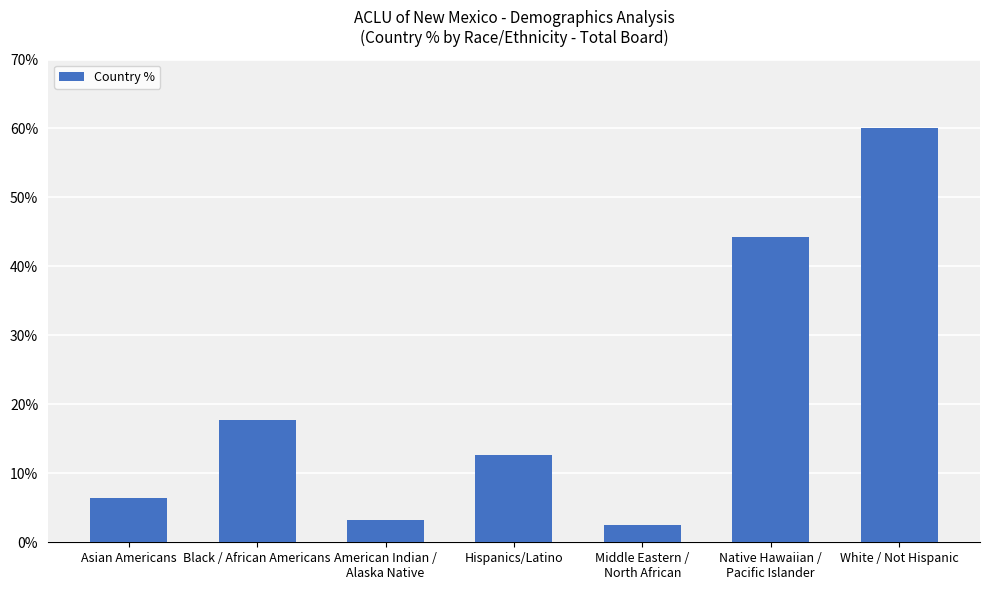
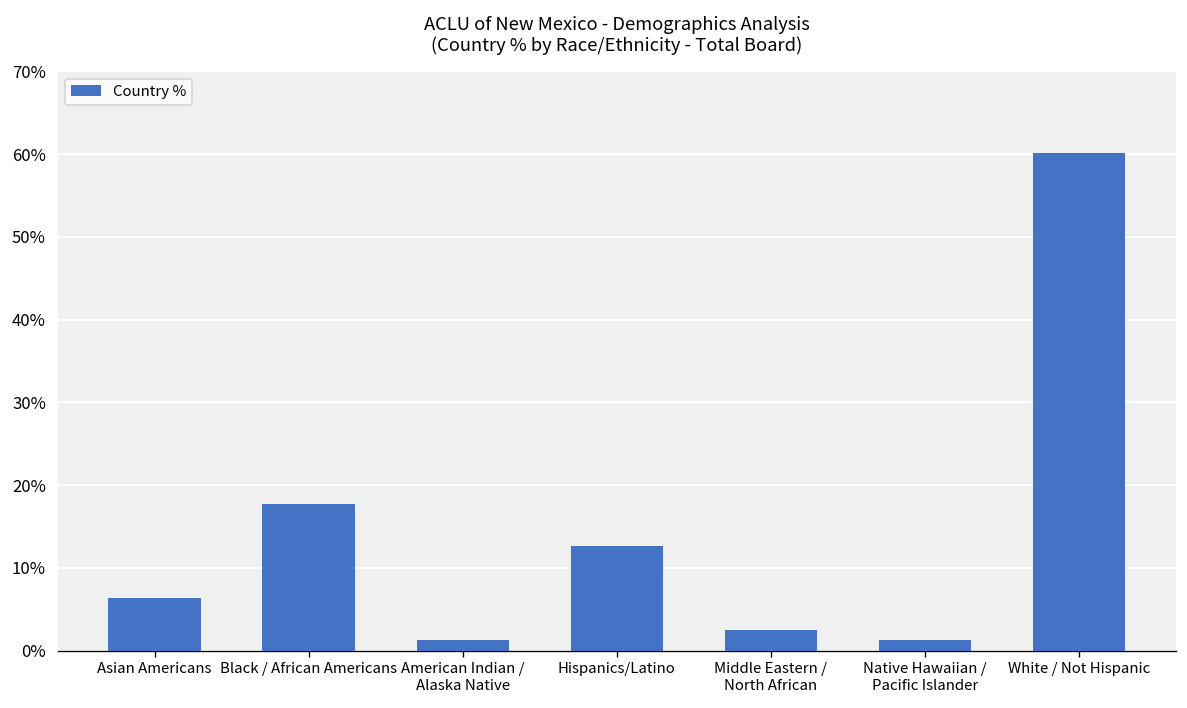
American Indian / Alaska Native: 3% -> 1%
Native Hawaiian / Pacific Islander: 44% -> 1%
